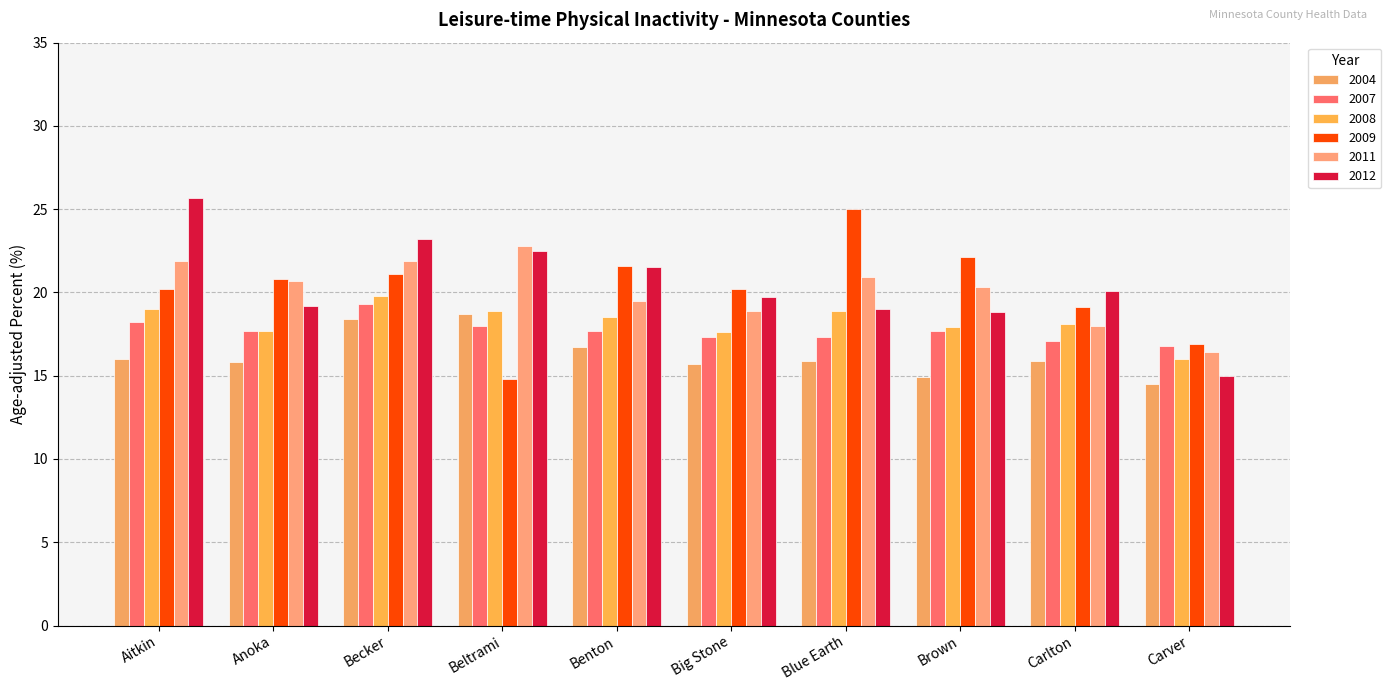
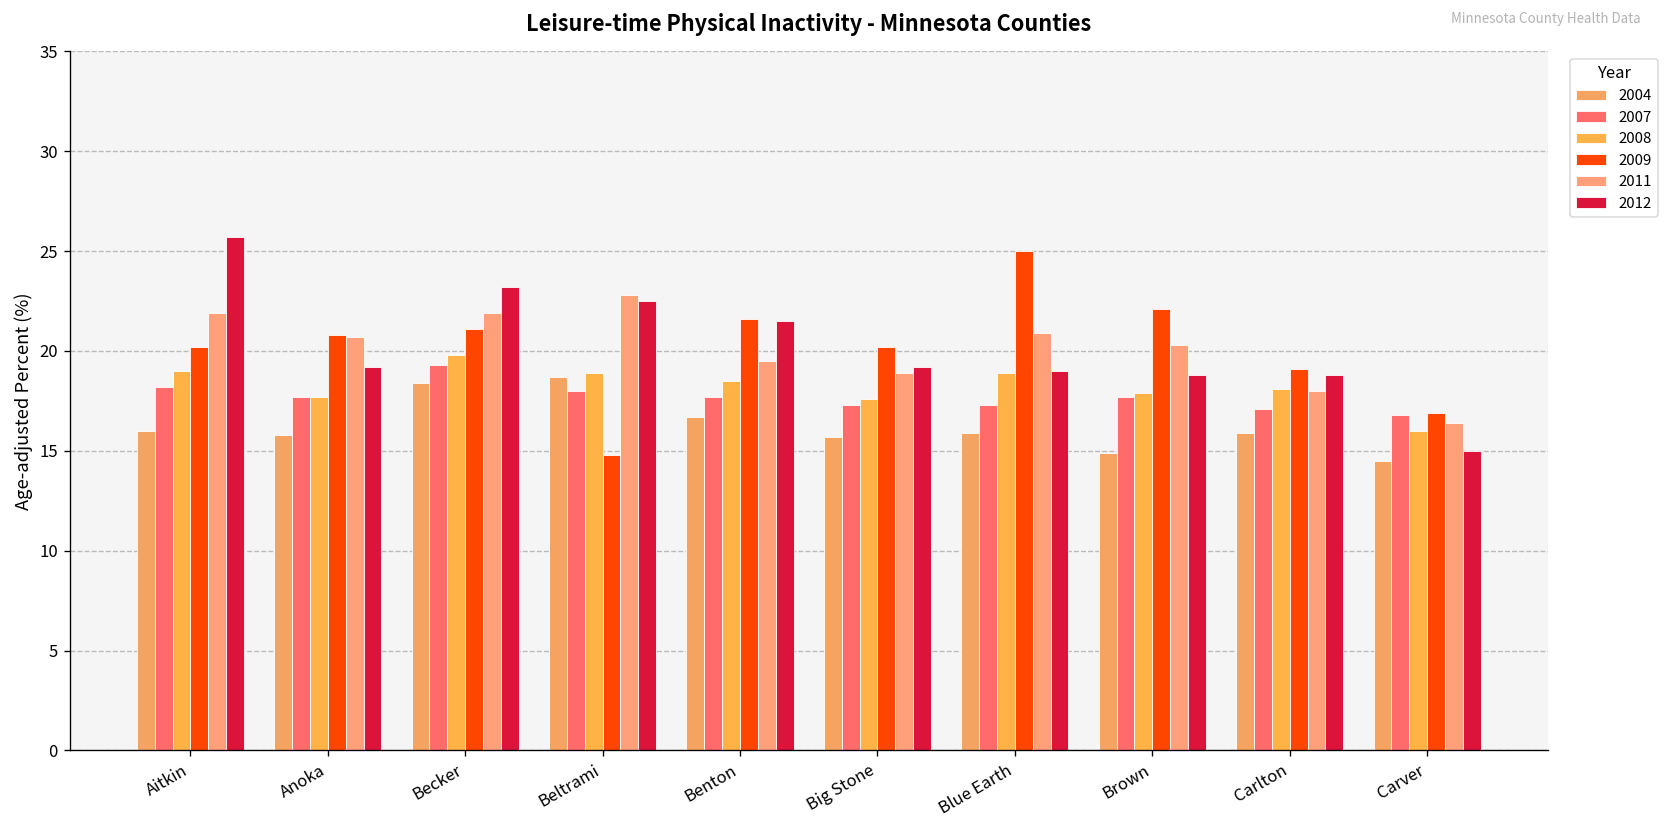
2012, Big Stone: 19.7 -> 19.2
2012, Carlton: 20.1 -> 18.8
